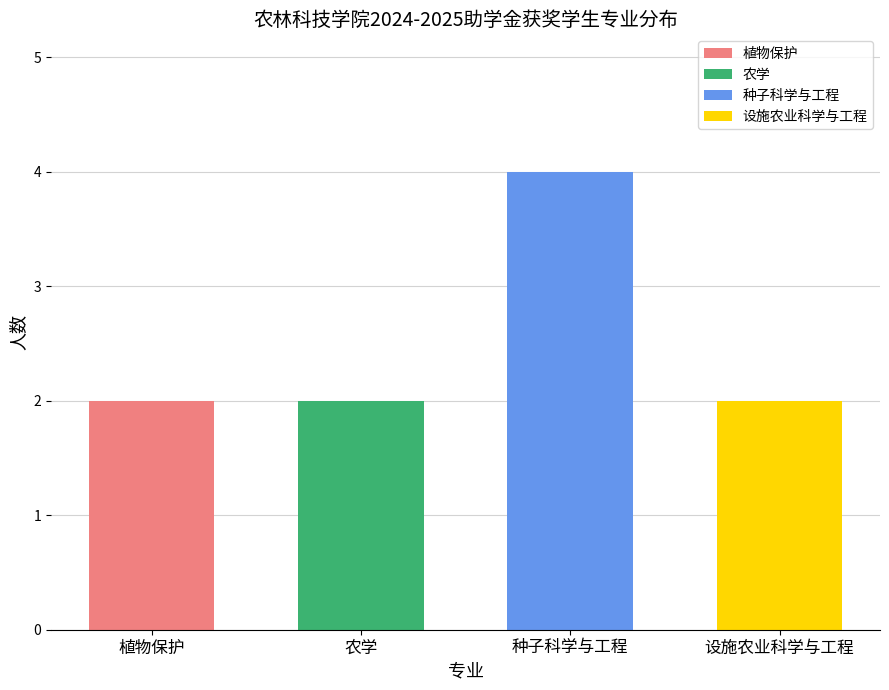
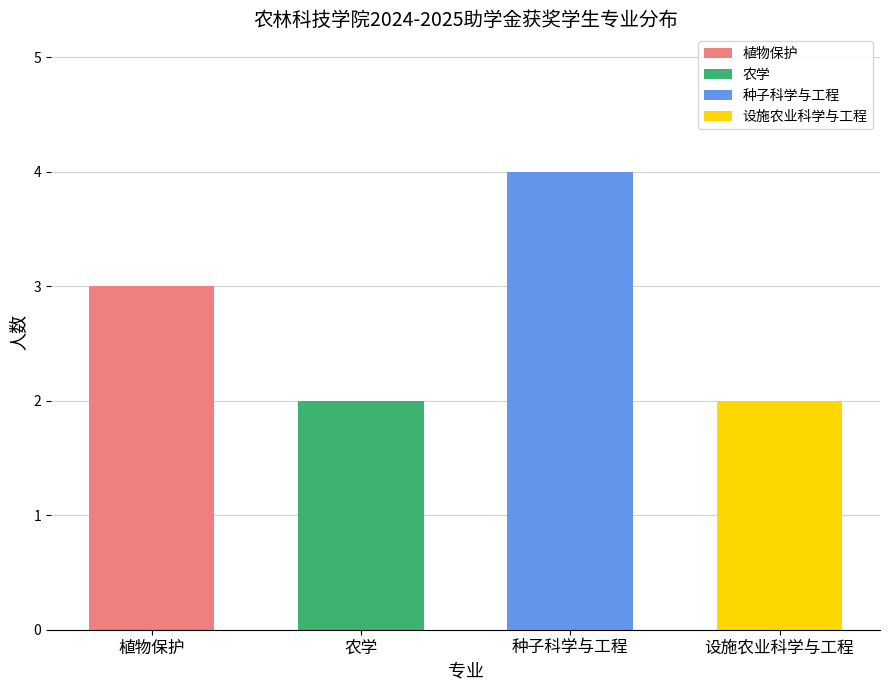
植物保护: 2 -> 3
